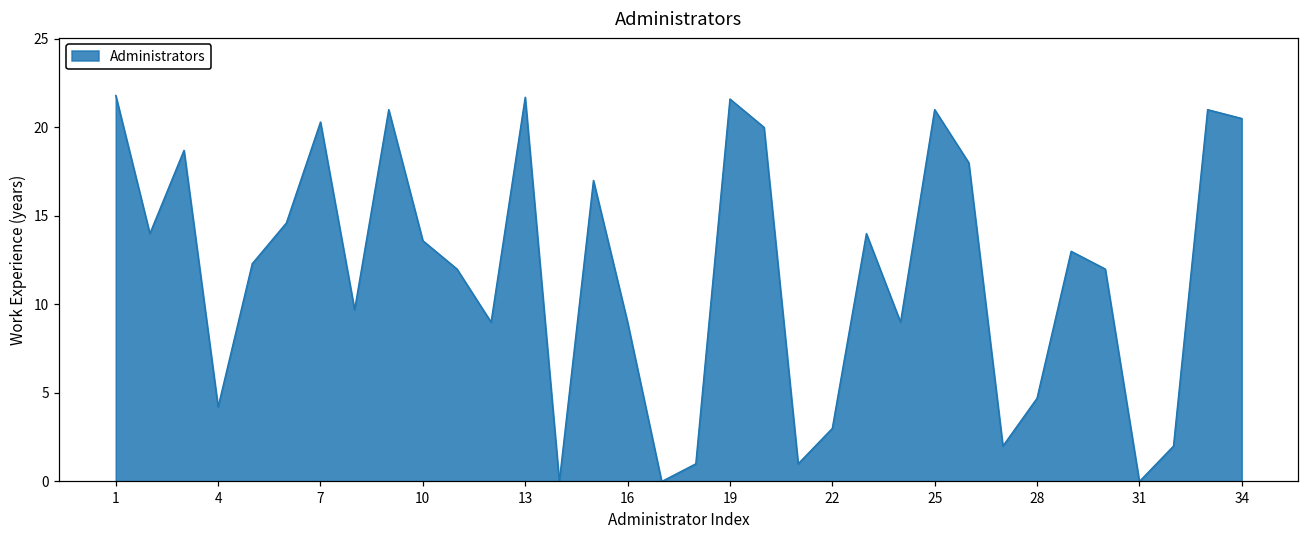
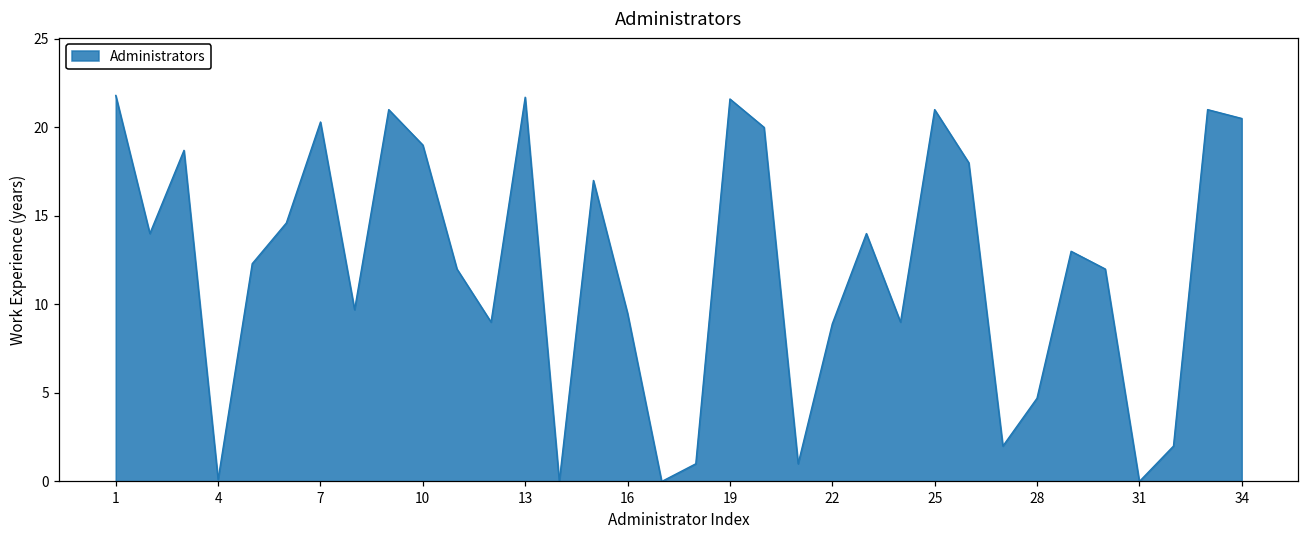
4: 4.2 -> 0.1
10: 13.6 -> 19.0
16: 9.0 -> 9.5
22: 3.0 -> 8.9
